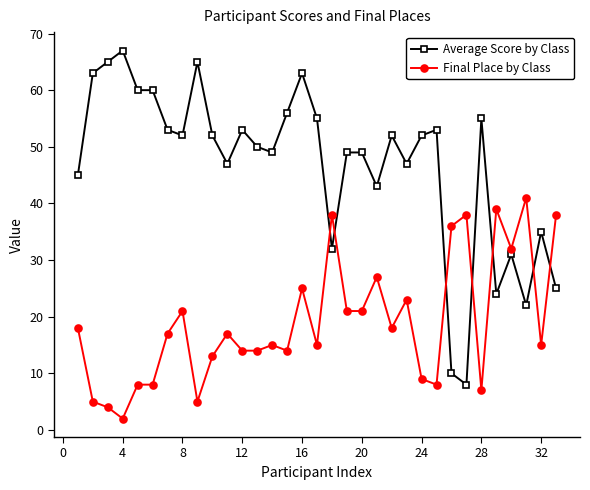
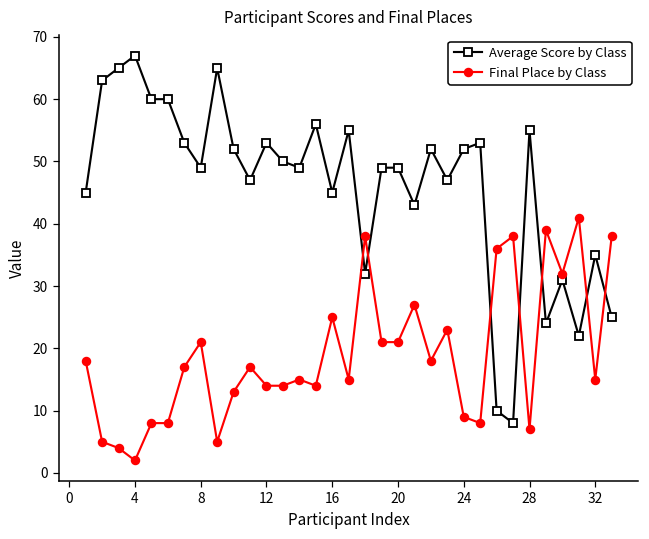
Average Score by Class, 8: 52 -> 49
Average Score by Class, 16: 63 -> 45
